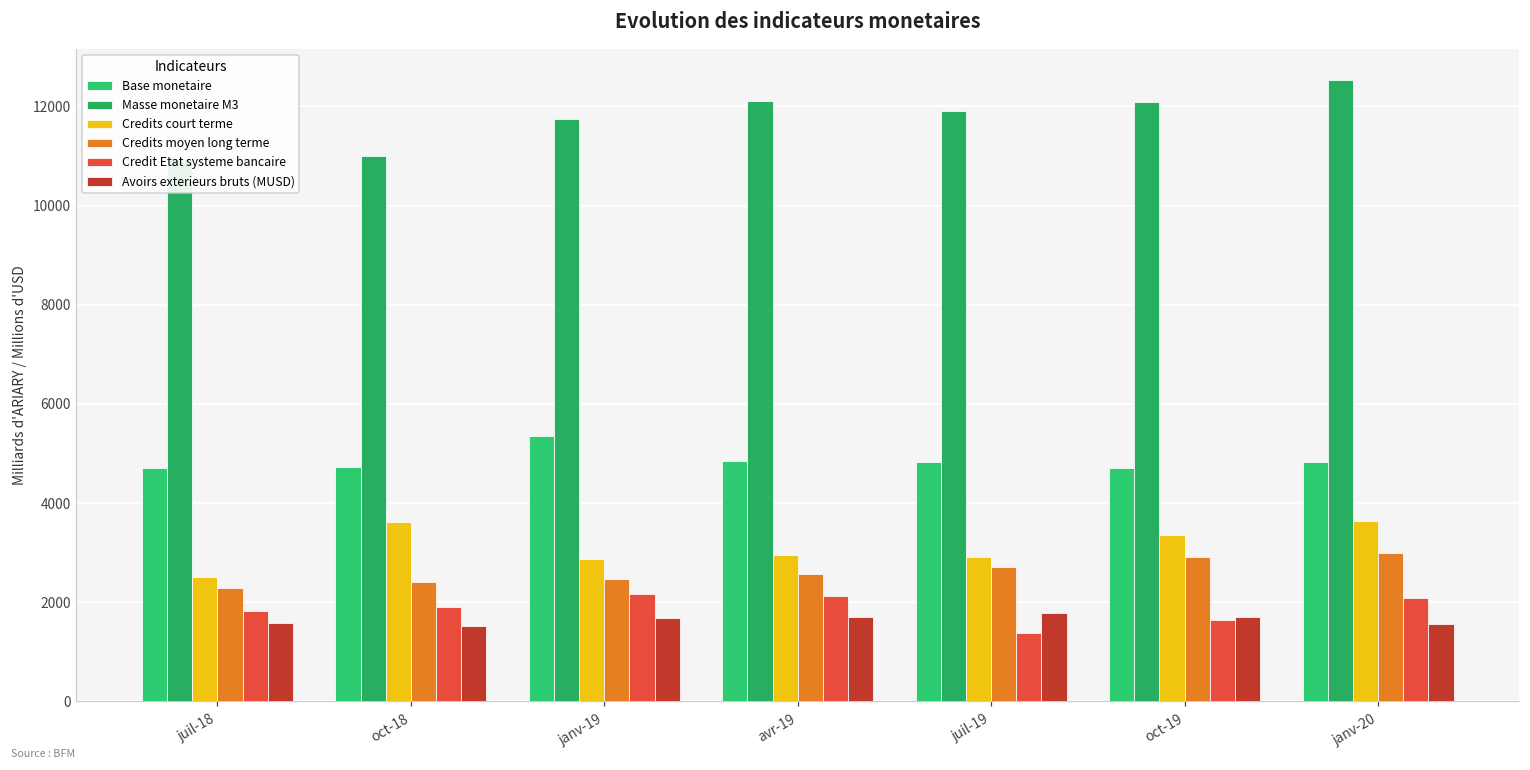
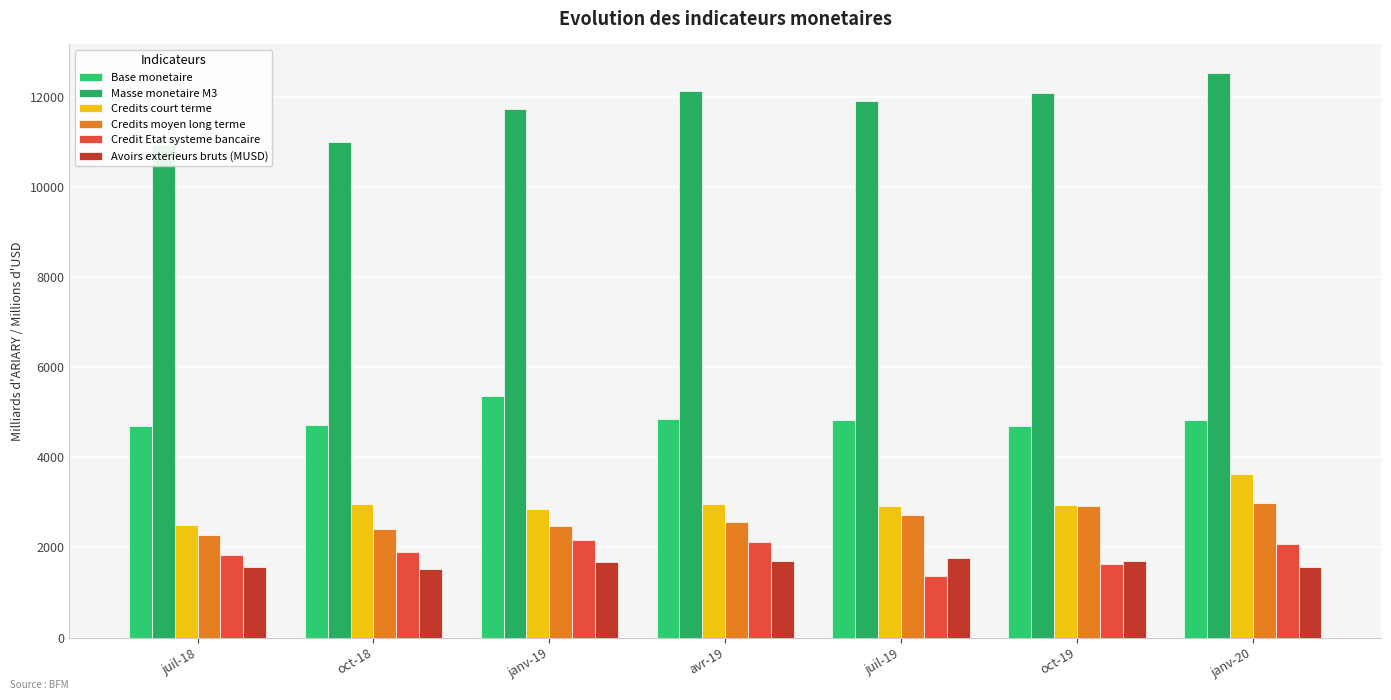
Credits court terme, oct-18: 3600 -> 3000
Credits court terme, oct-19: 3400 -> 2900
